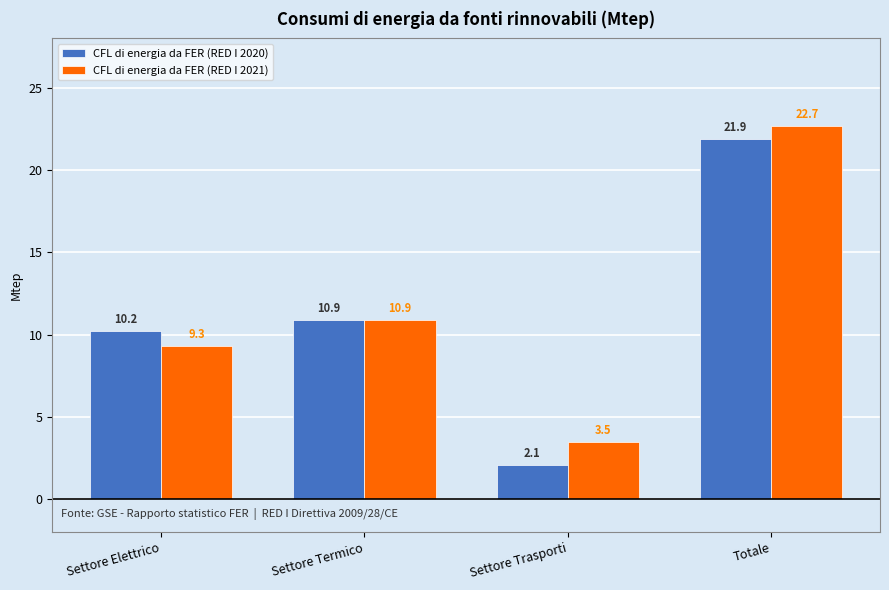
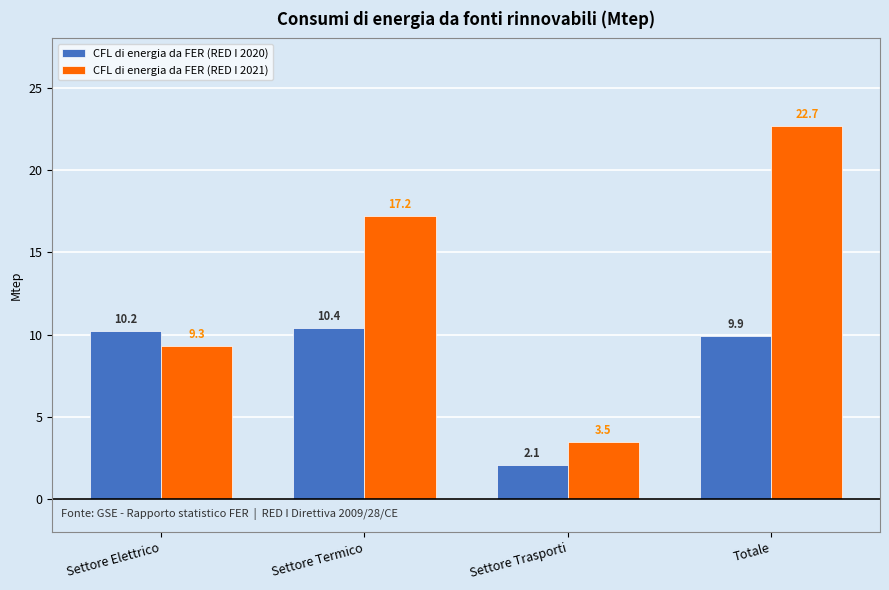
CFL di energia da FER (RED I 2020), Settore Termico: 10.9 -> 10.4
CFL di energia da FER (RED I 2021), Settore Termico: 10.9 -> 17.2
CFL di energia da FER (RED I 2020), Totale: 21.9 -> 9.9
